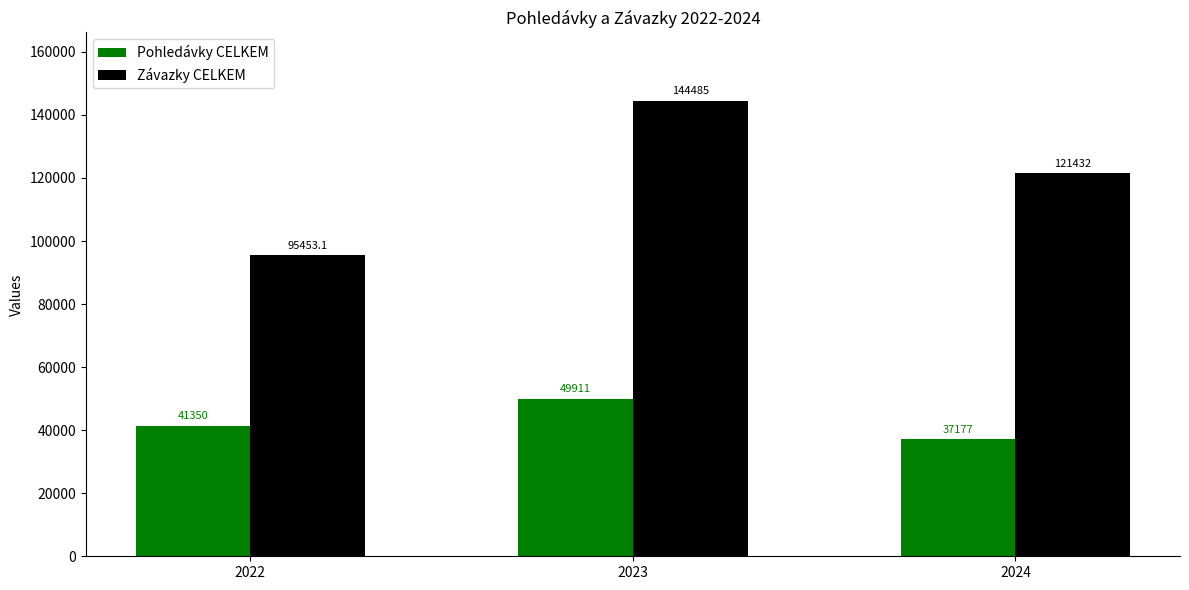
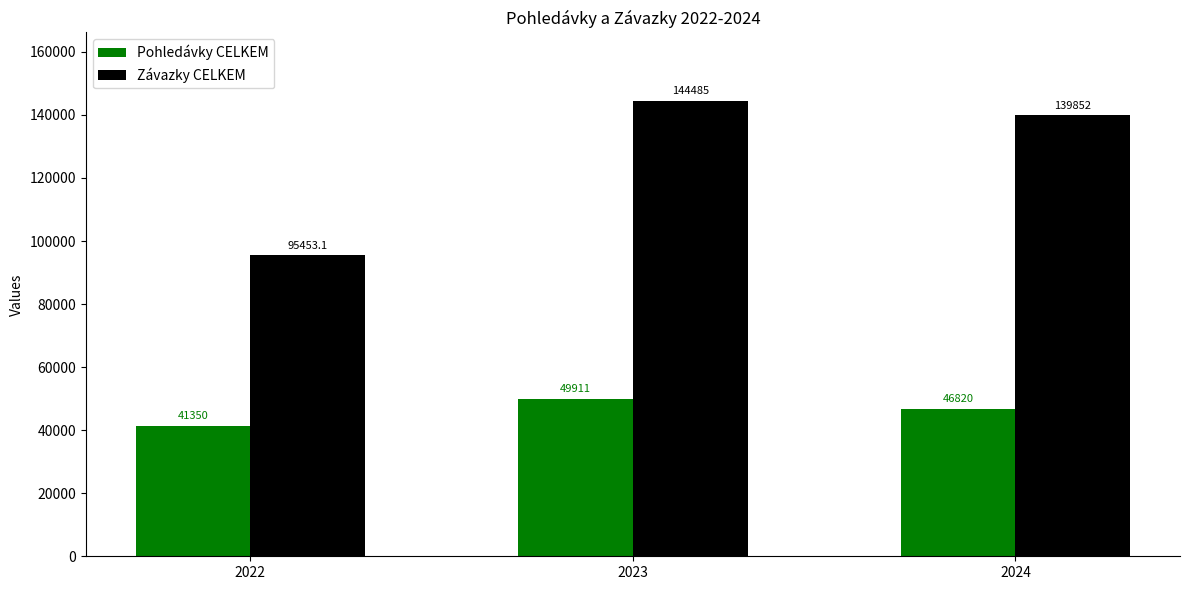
Pohledávky CELKEM, 2024: 37177 -> 46820
Závazky CELKEM, 2024: 121432 -> 139852
